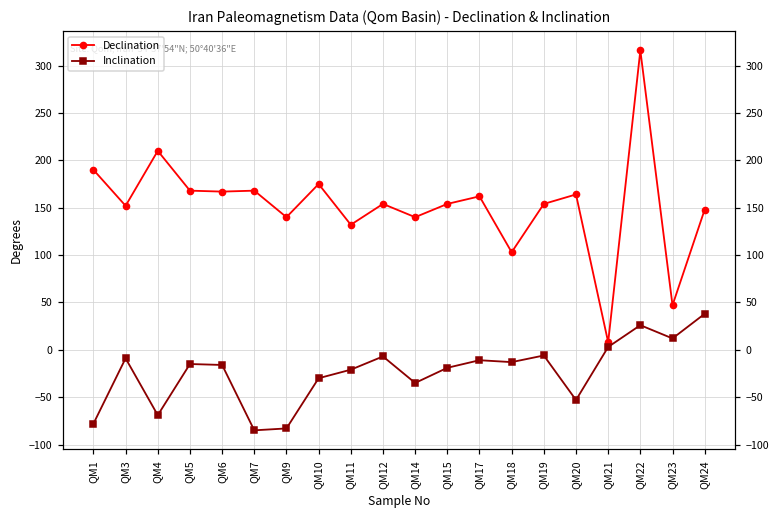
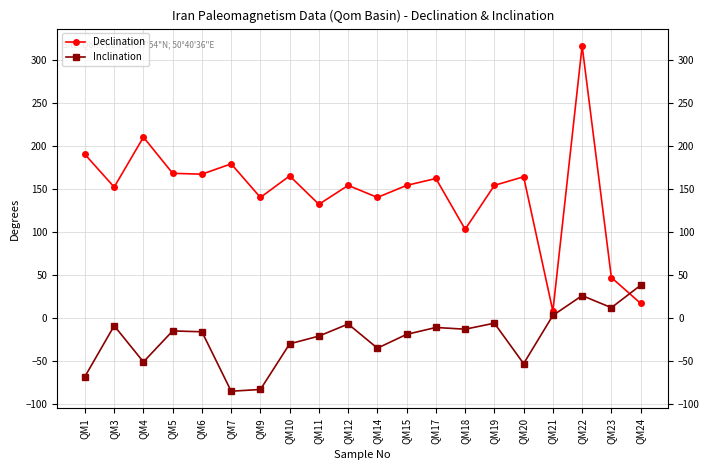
Inclination, QM1: -80 -> -70
Inclination, QM4: -70 -> -50
Declination, QM7: 170 -> 180
Declination, QM10: 180 -> 170
Declination, QM24: 150 -> 20
